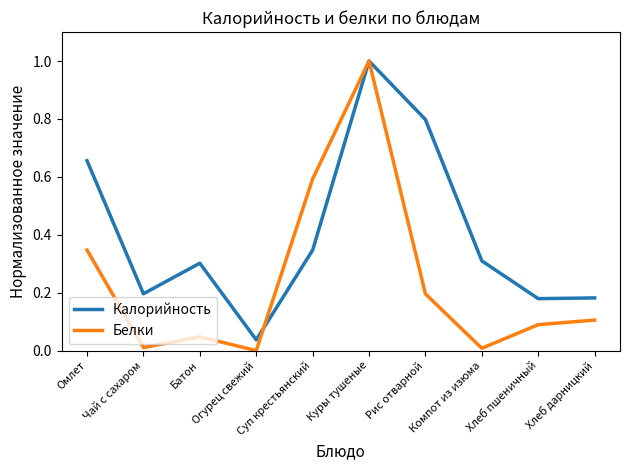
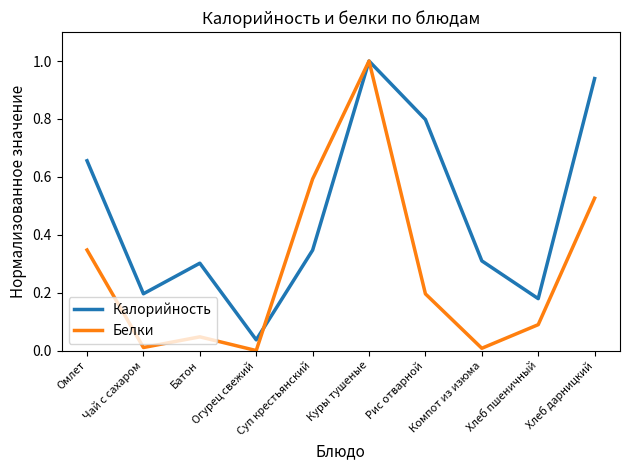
Калорийность, Хлеб дарницкий: 0.18 -> 0.94
Белки, Хлеб дарницкий: 0.11 -> 0.53
